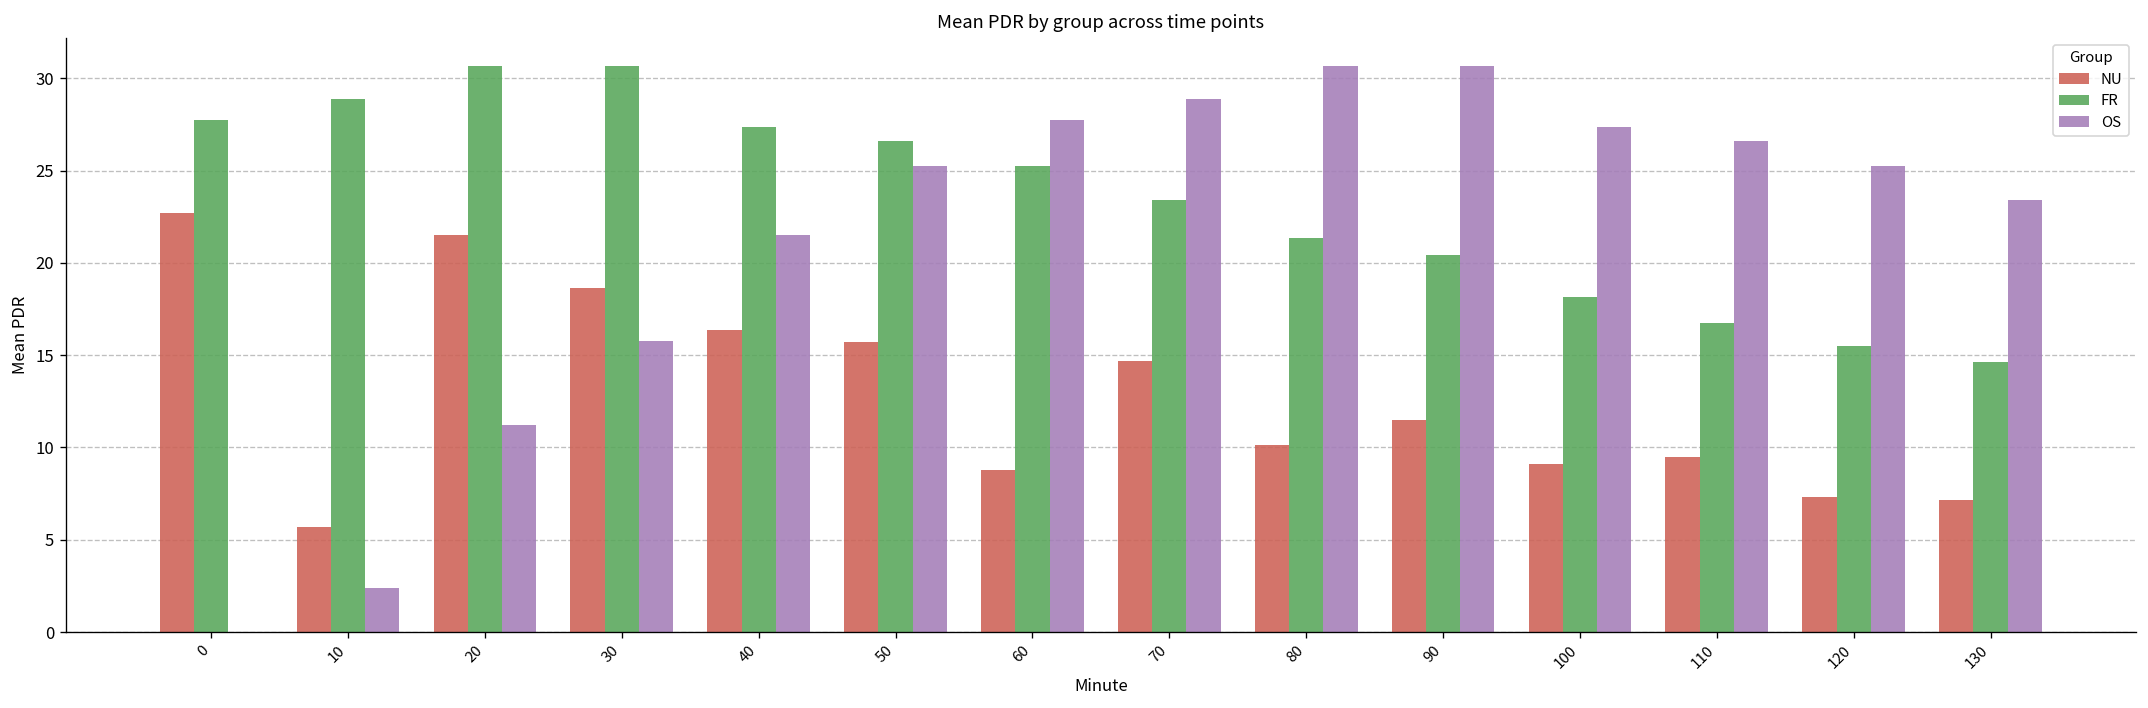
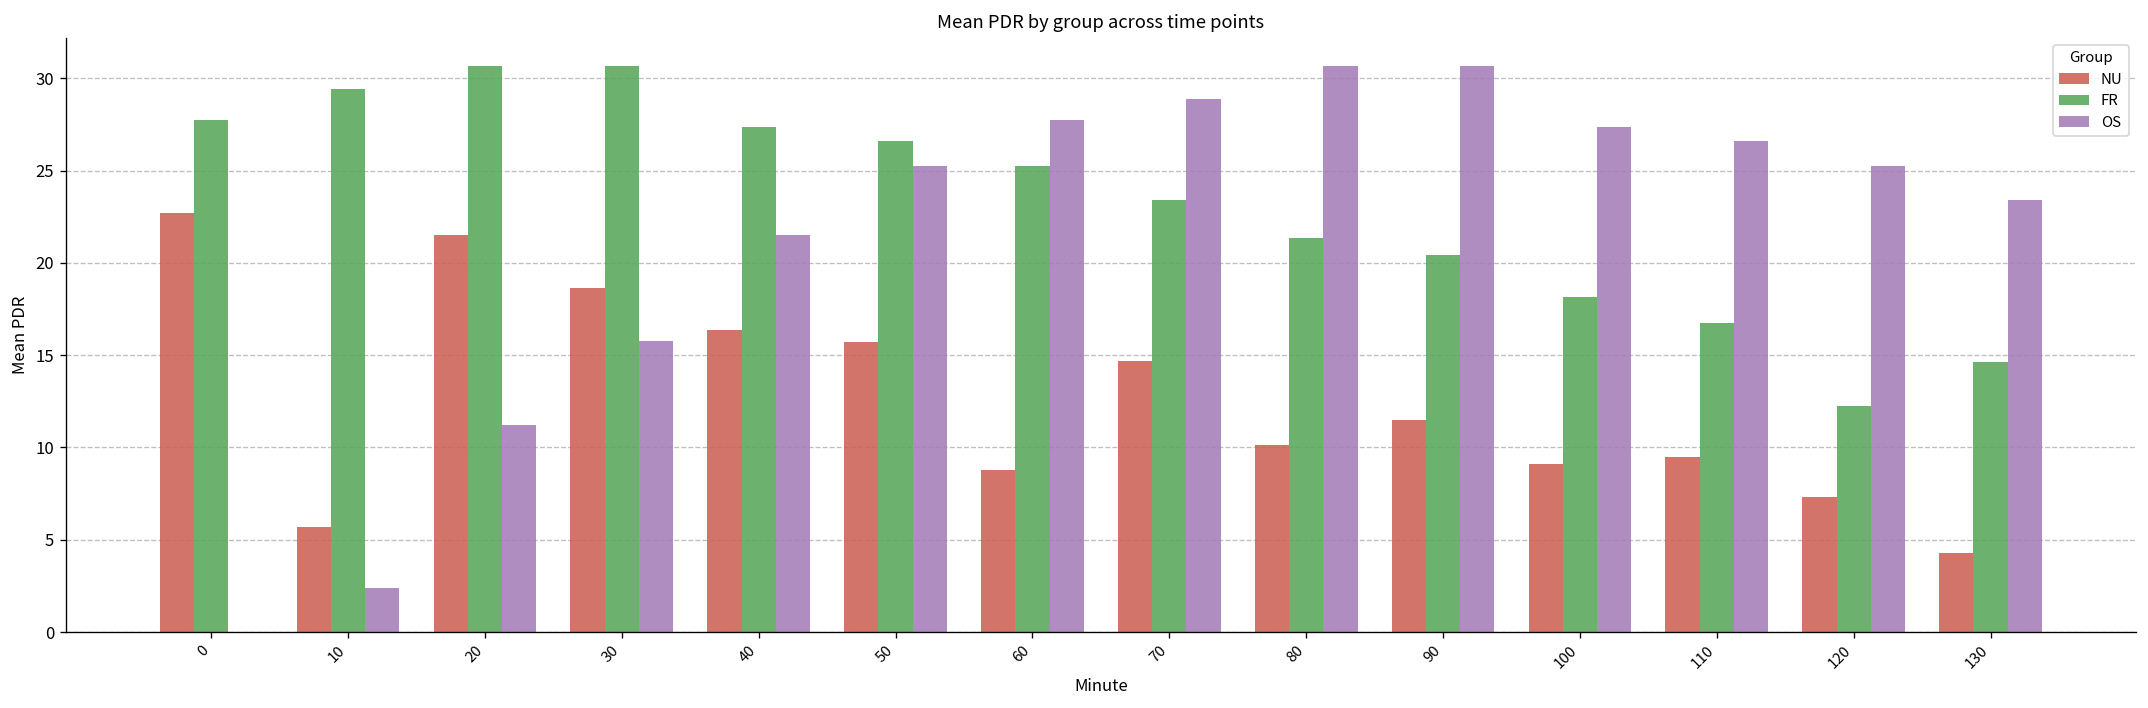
FR, 10: 28.9 -> 29.4
FR, 120: 15.5 -> 12.3
NU, 130: 7.1 -> 4.3
